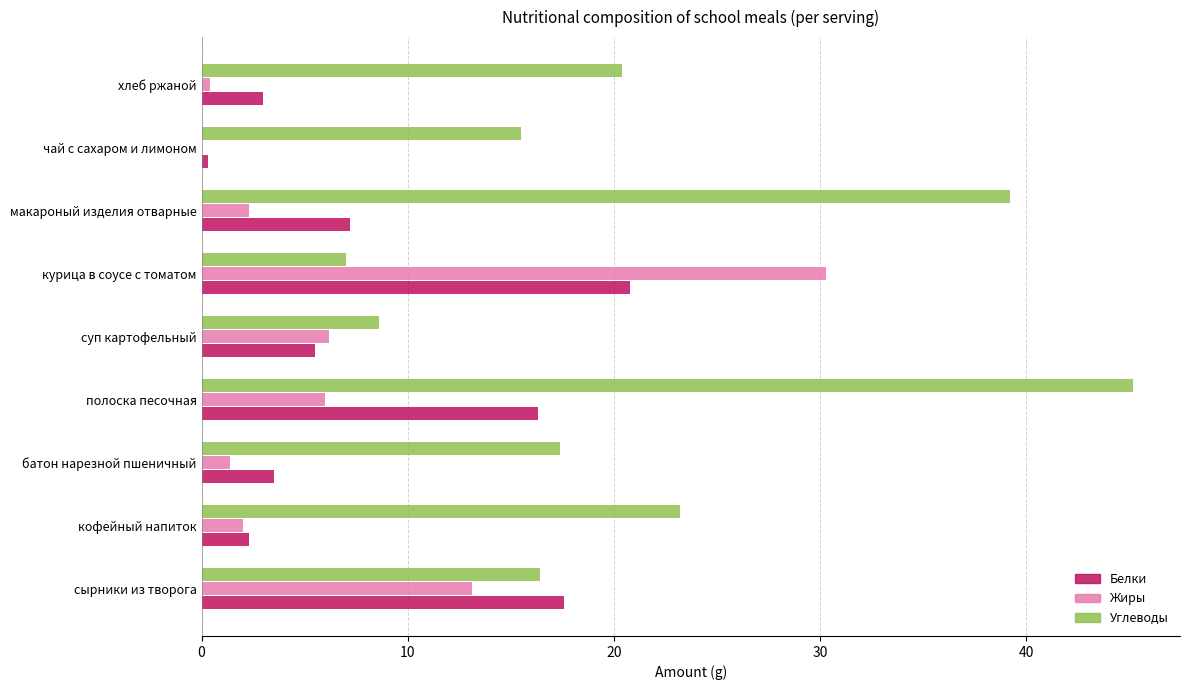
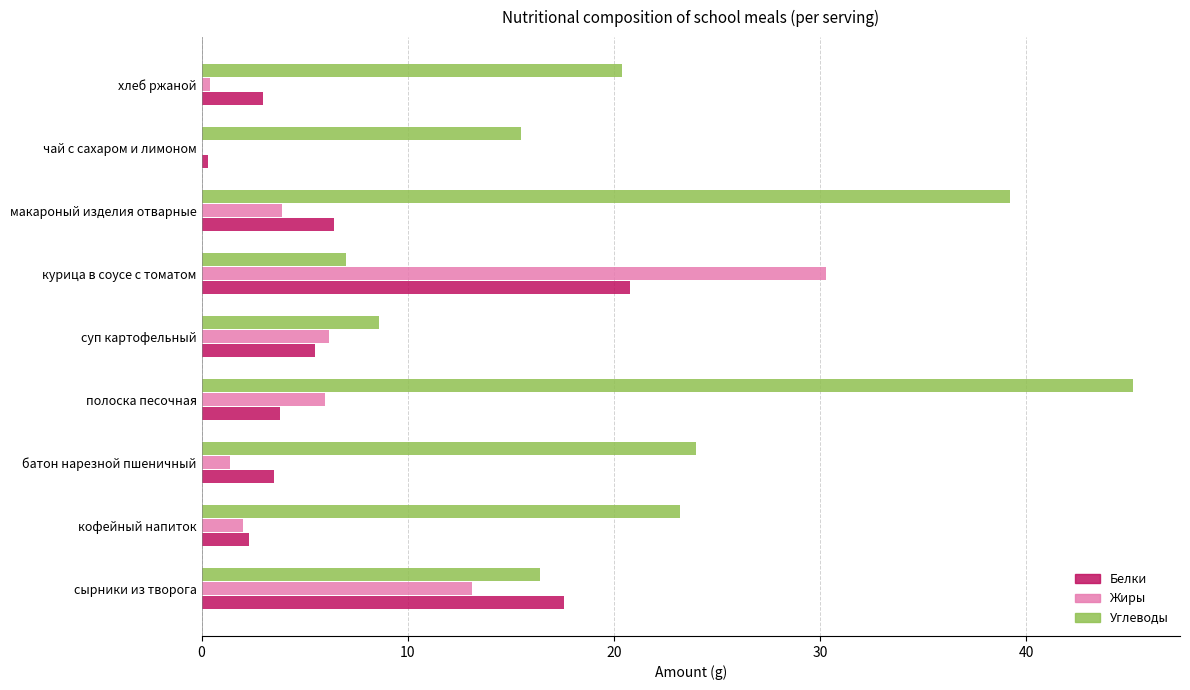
Жиры, макароный изделия отварные: 2.3 -> 3.9
Белки, макароный изделия отварные: 7.2 -> 6.4
Белки, полоска песочная: 16.3 -> 3.8
Углеводы, батон нарезной пшеничный: 17.4 -> 24.0
